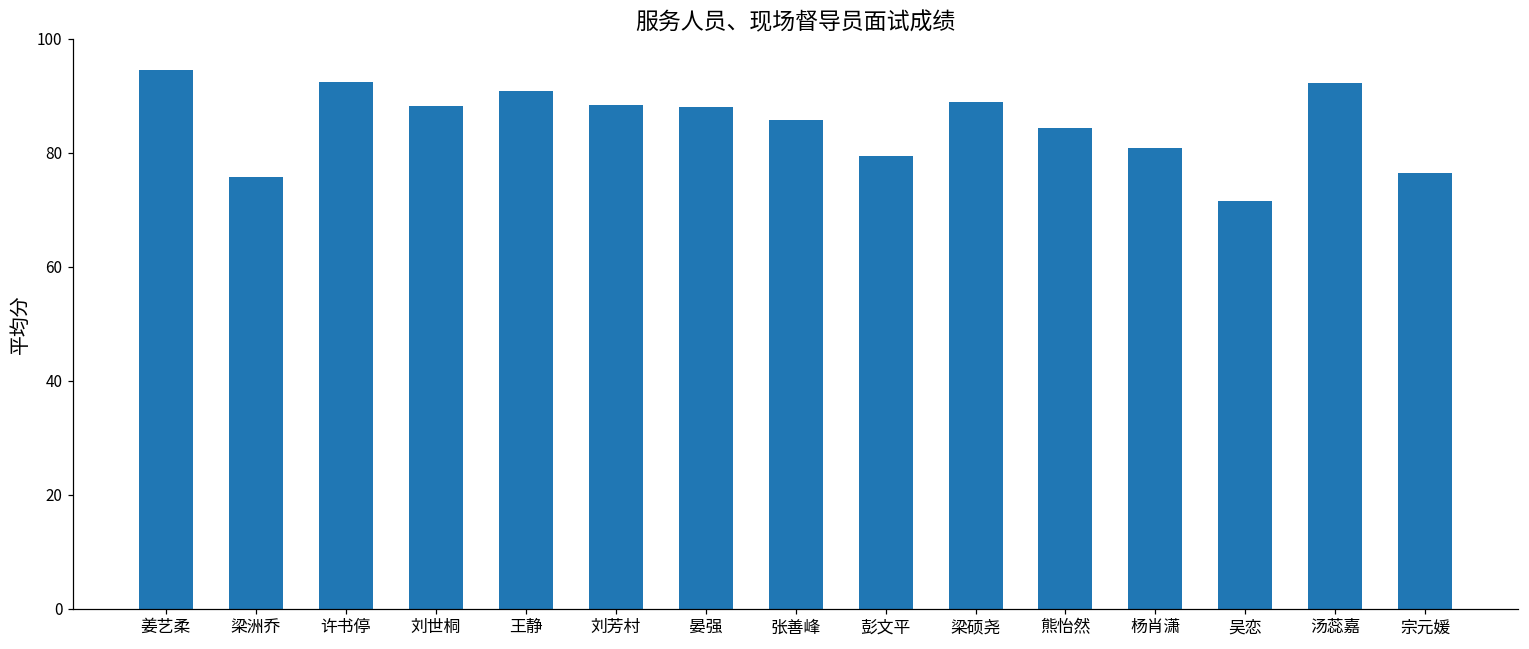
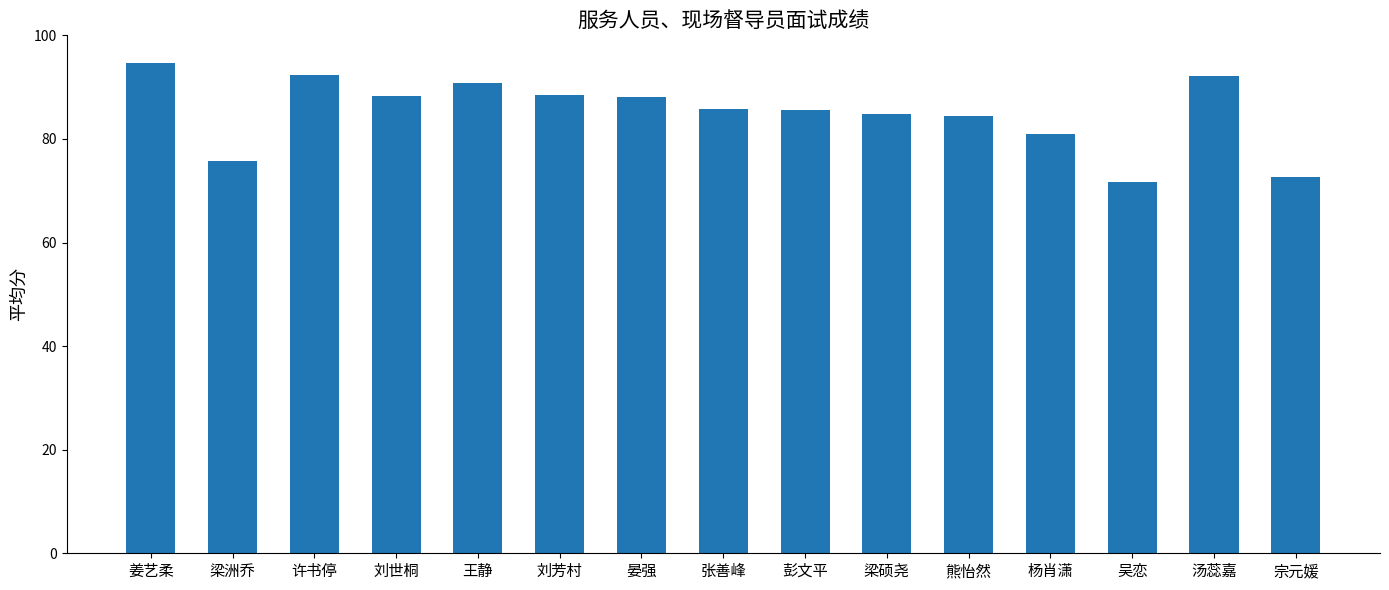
彭文平: 79 -> 86
梁硕尧: 89 -> 85
宗元媛: 76 -> 73
